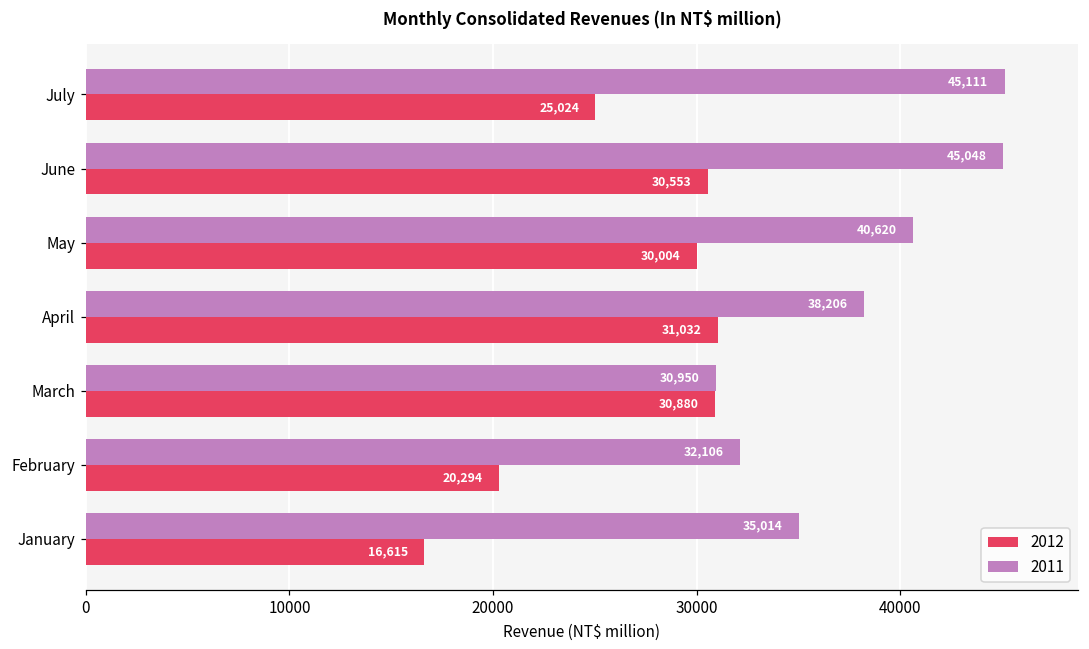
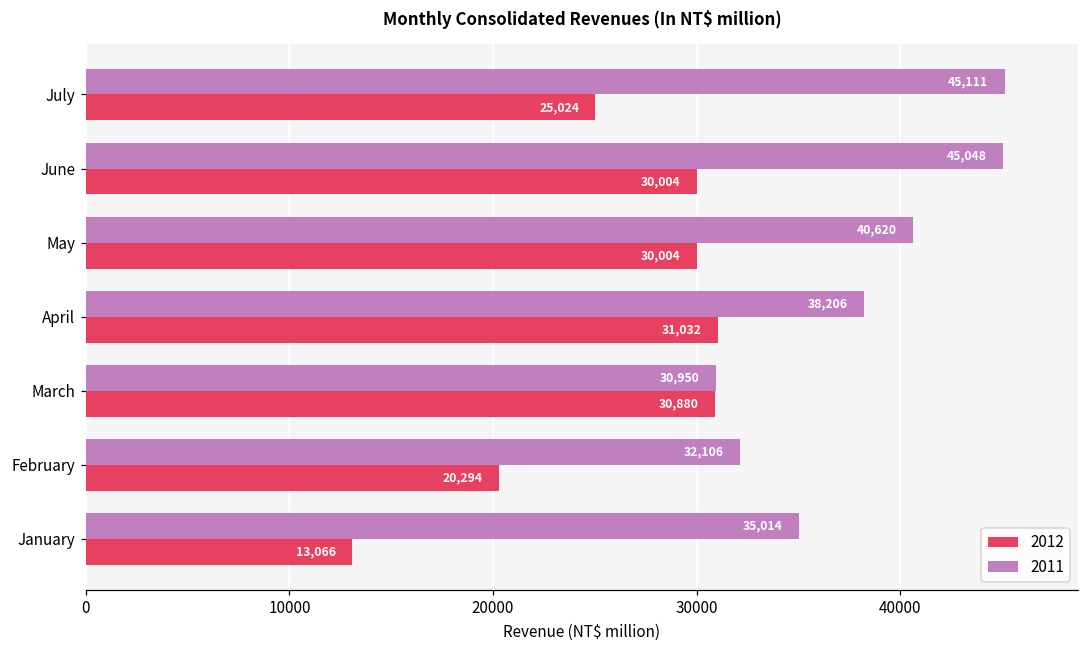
2012, June: 30,553 -> 30,004
2012, January: 16,615 -> 13,066
